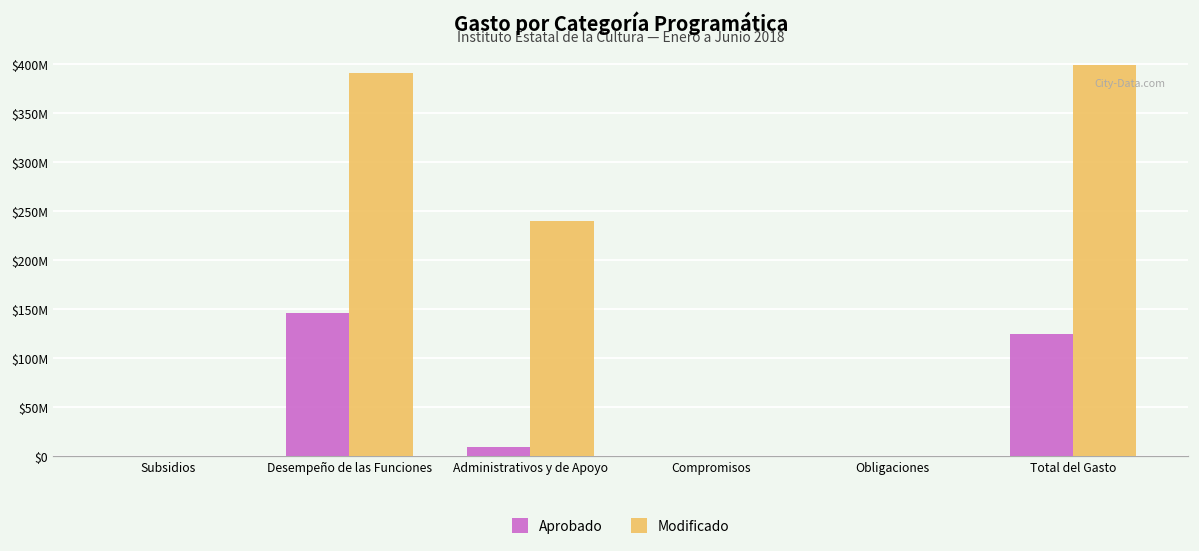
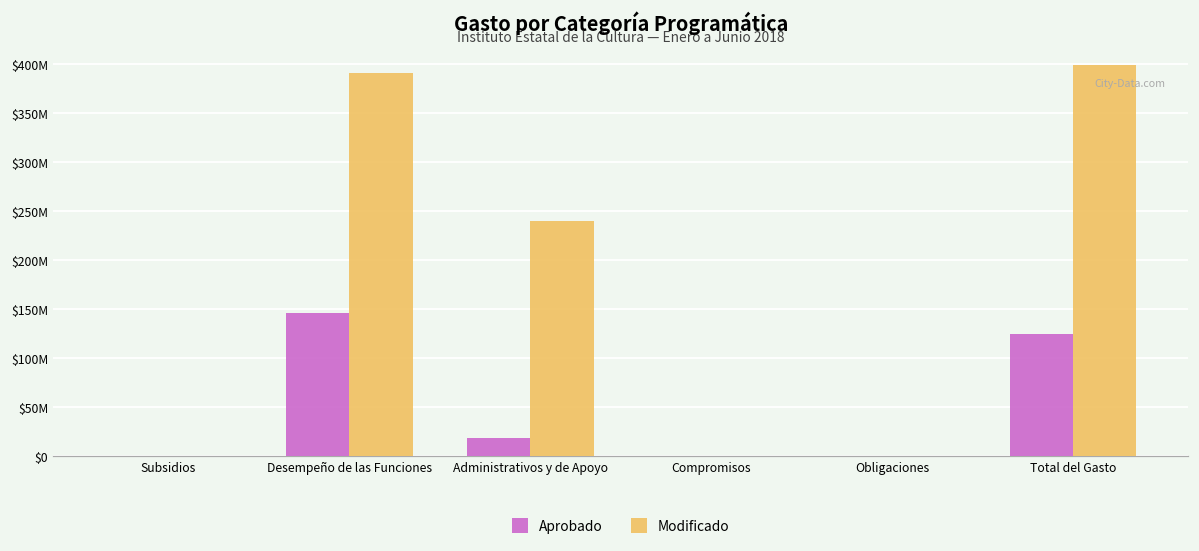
Aprobado, Administrativos y de Apoyo: $10000000 -> $20000000
